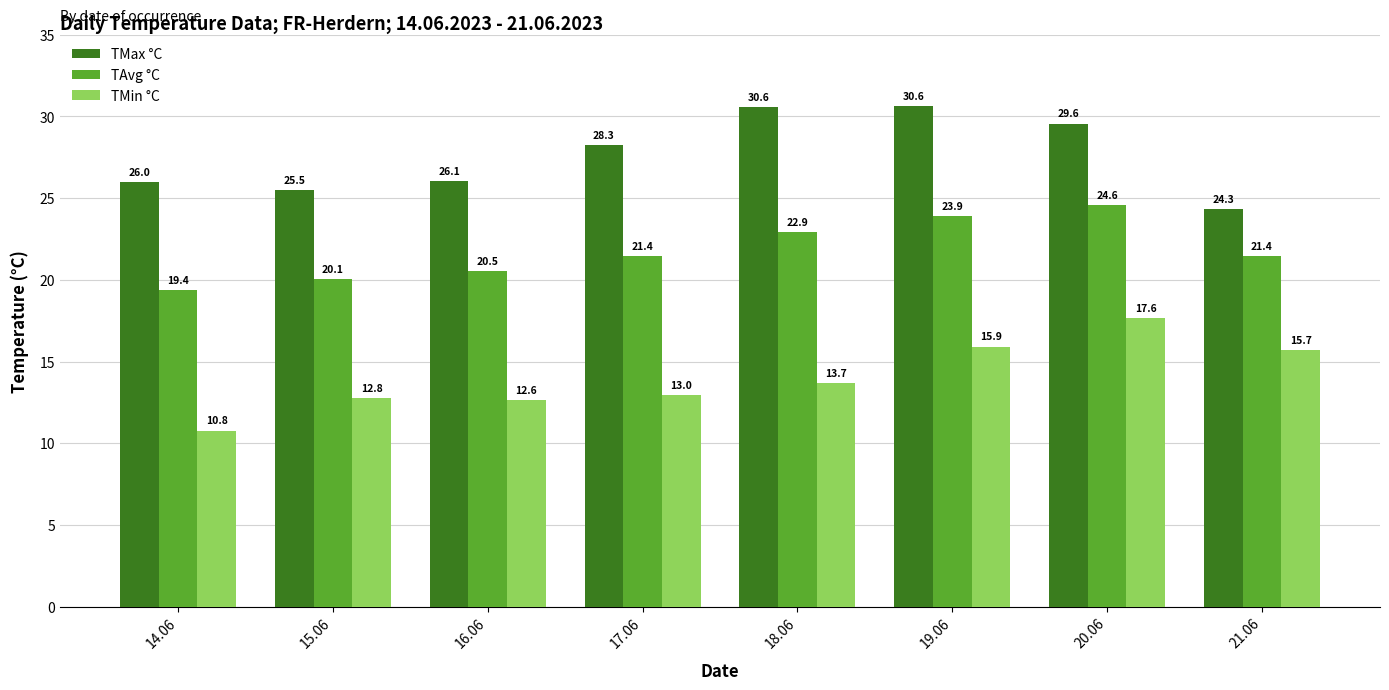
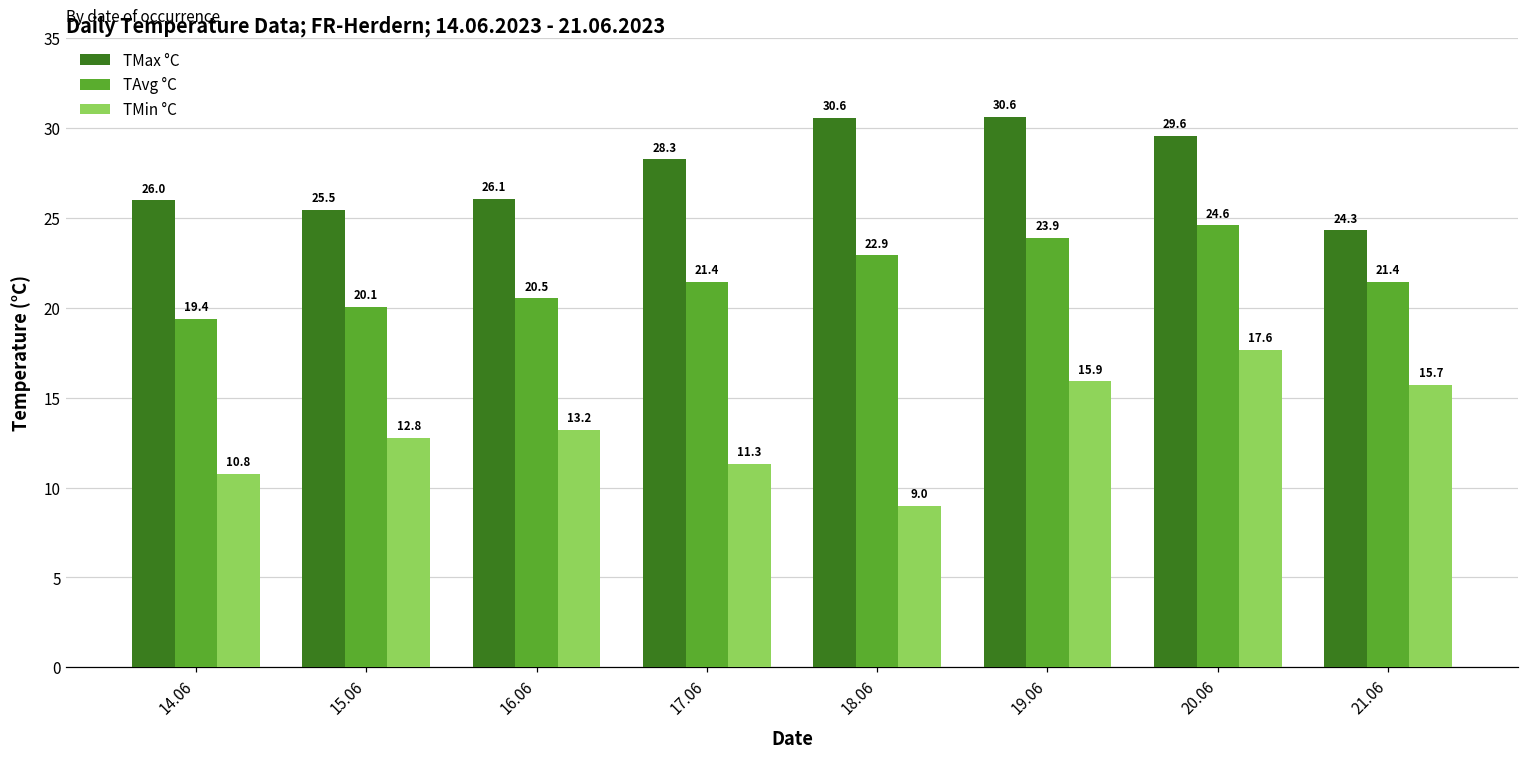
TMin °C, 16.06: 12.6 -> 13.2
TMin °C, 17.06: 13.0 -> 11.3
TMin °C, 18.06: 13.7 -> 9.0
